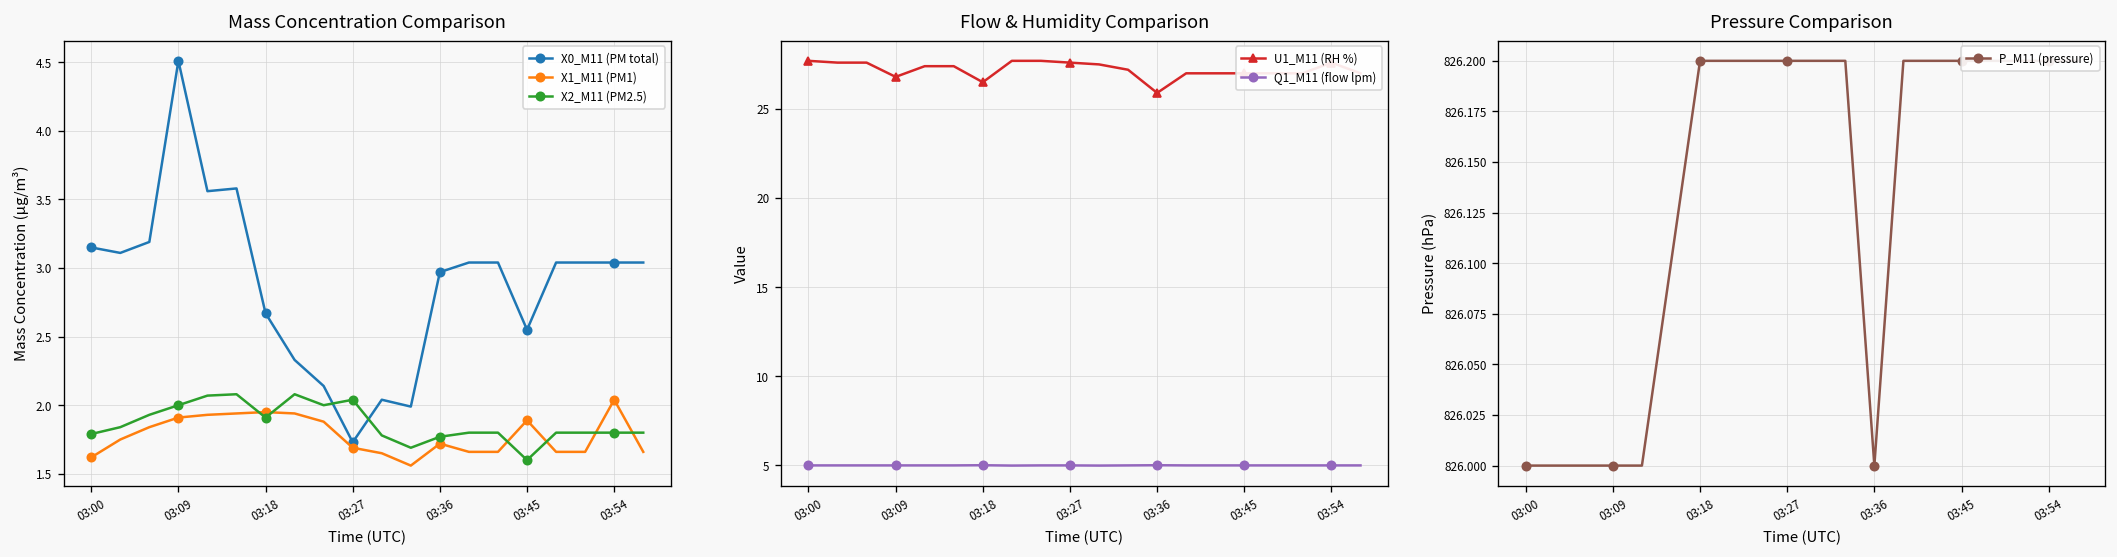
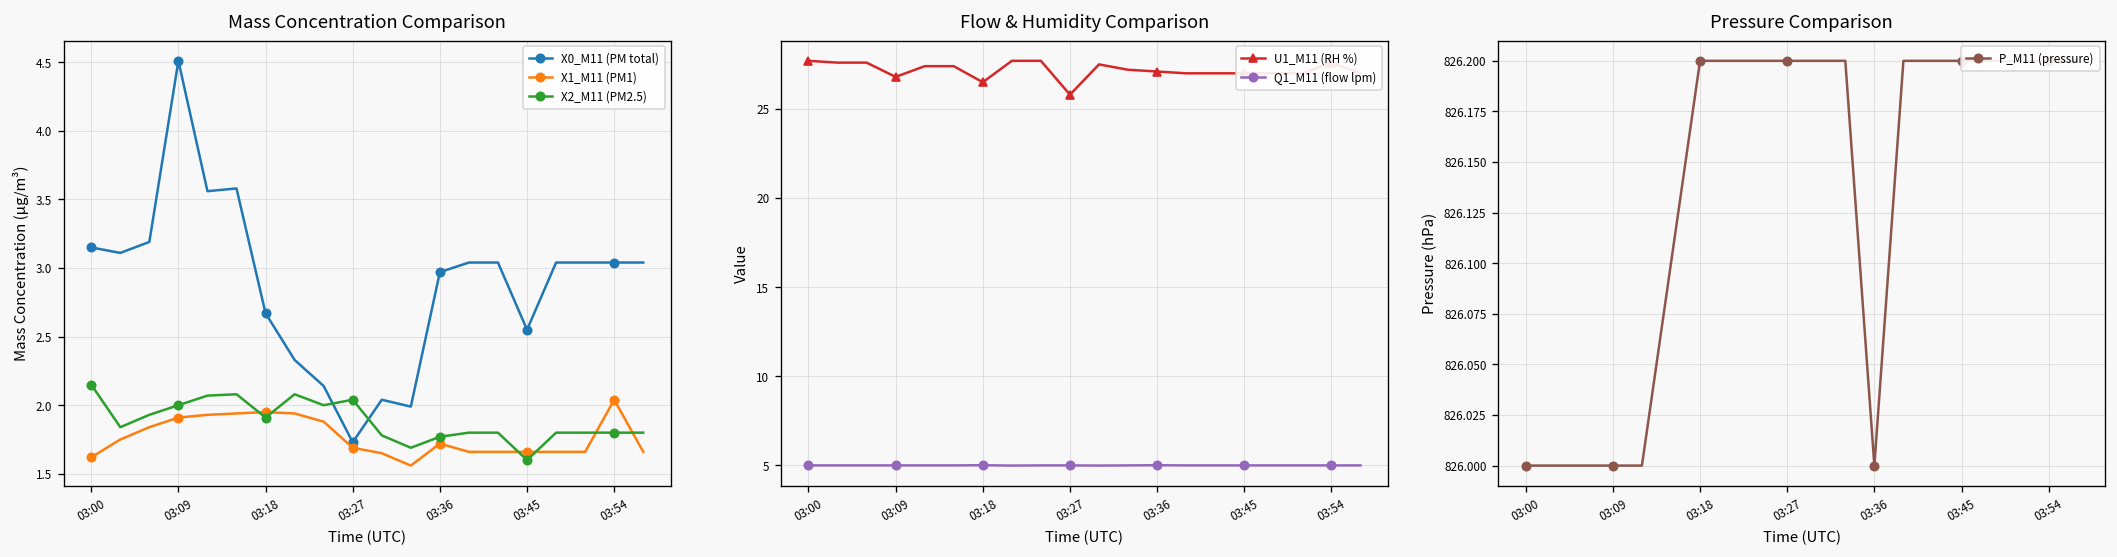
Mass Concentration Comparison, X2_M11 (PM2.5), 03:00: 1.79 -> 2.15
Mass Concentration Comparison, X1_M11 (PM1), 03:45: 1.89 -> 1.66
Flow & Humidity Comparison, U1_M11 (RH %), 03:27: 27.6 -> 25.8
Flow & Humidity Comparison, U1_M11 (RH %), 03:36: 25.9 -> 27.1
